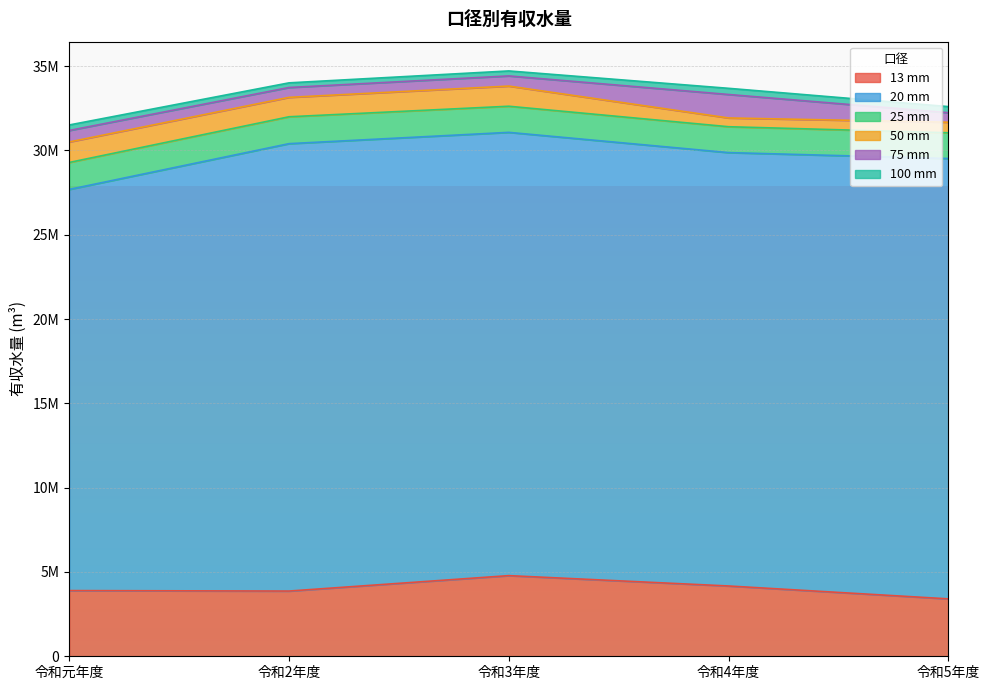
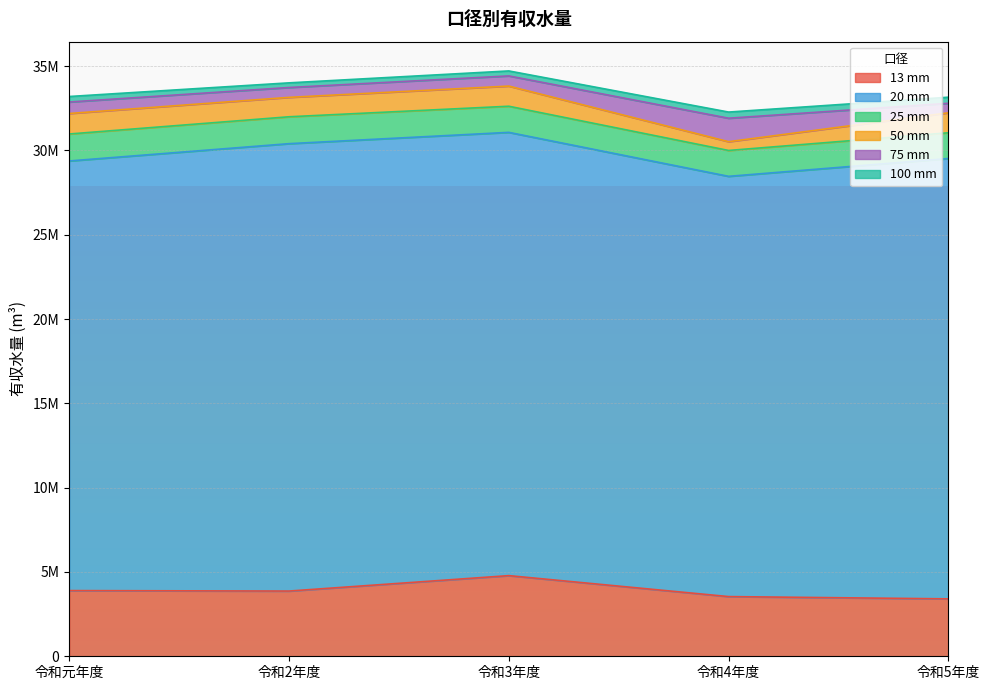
20 mm, 令和元年度: 23800000 -> 25500000
13 mm, 令和4年度: 4200000 -> 3500000
20 mm, 令和4年度: 25700000 -> 24900000
50 mm, 令和5年度: 600000 -> 1200000
